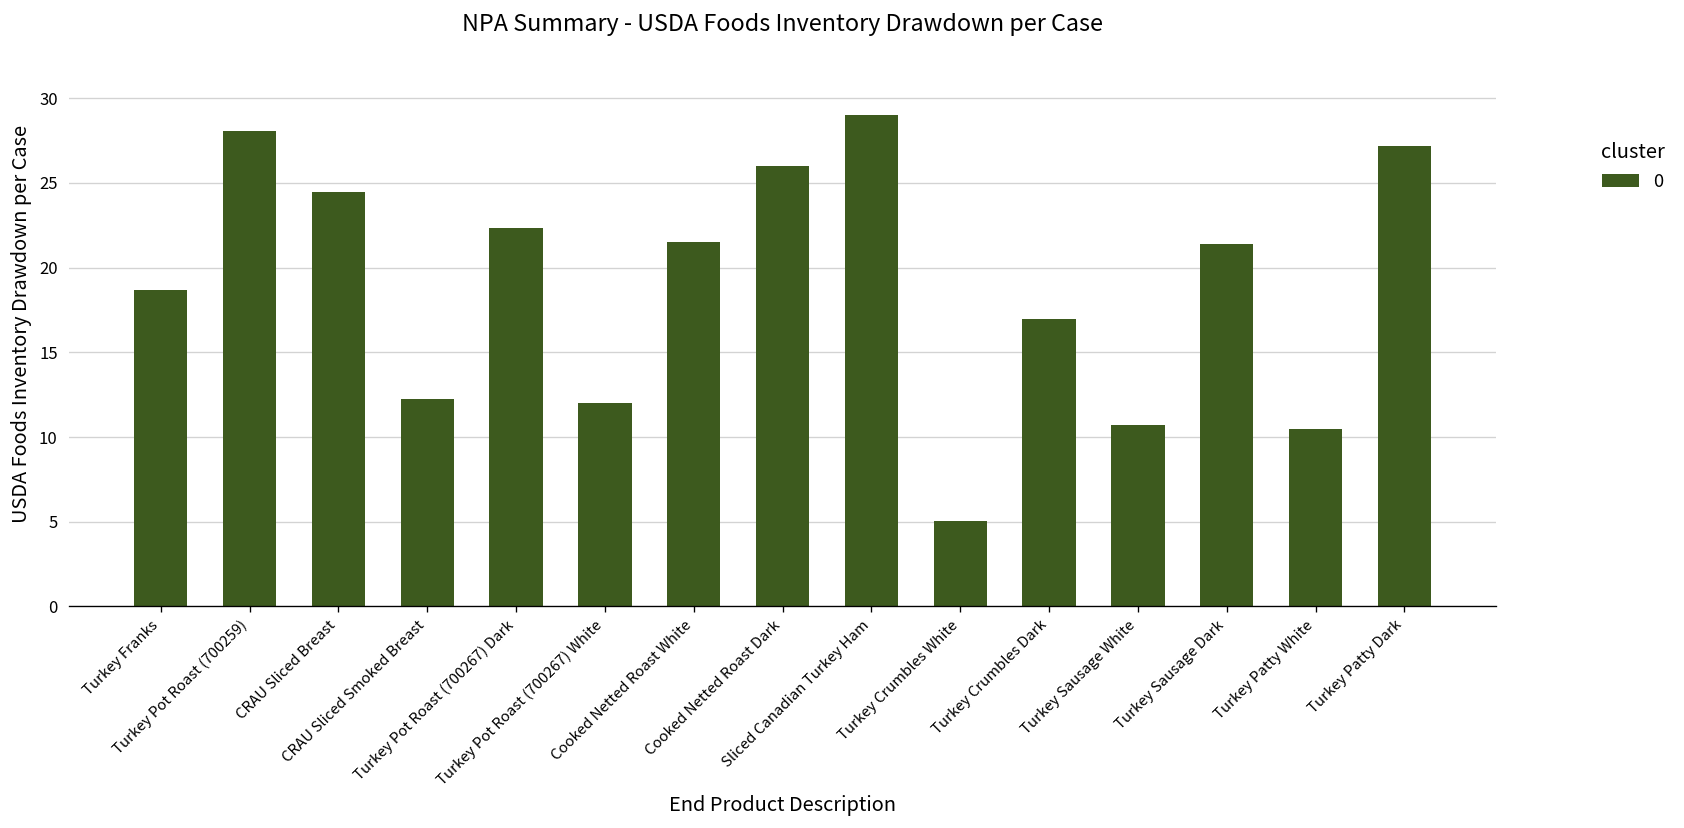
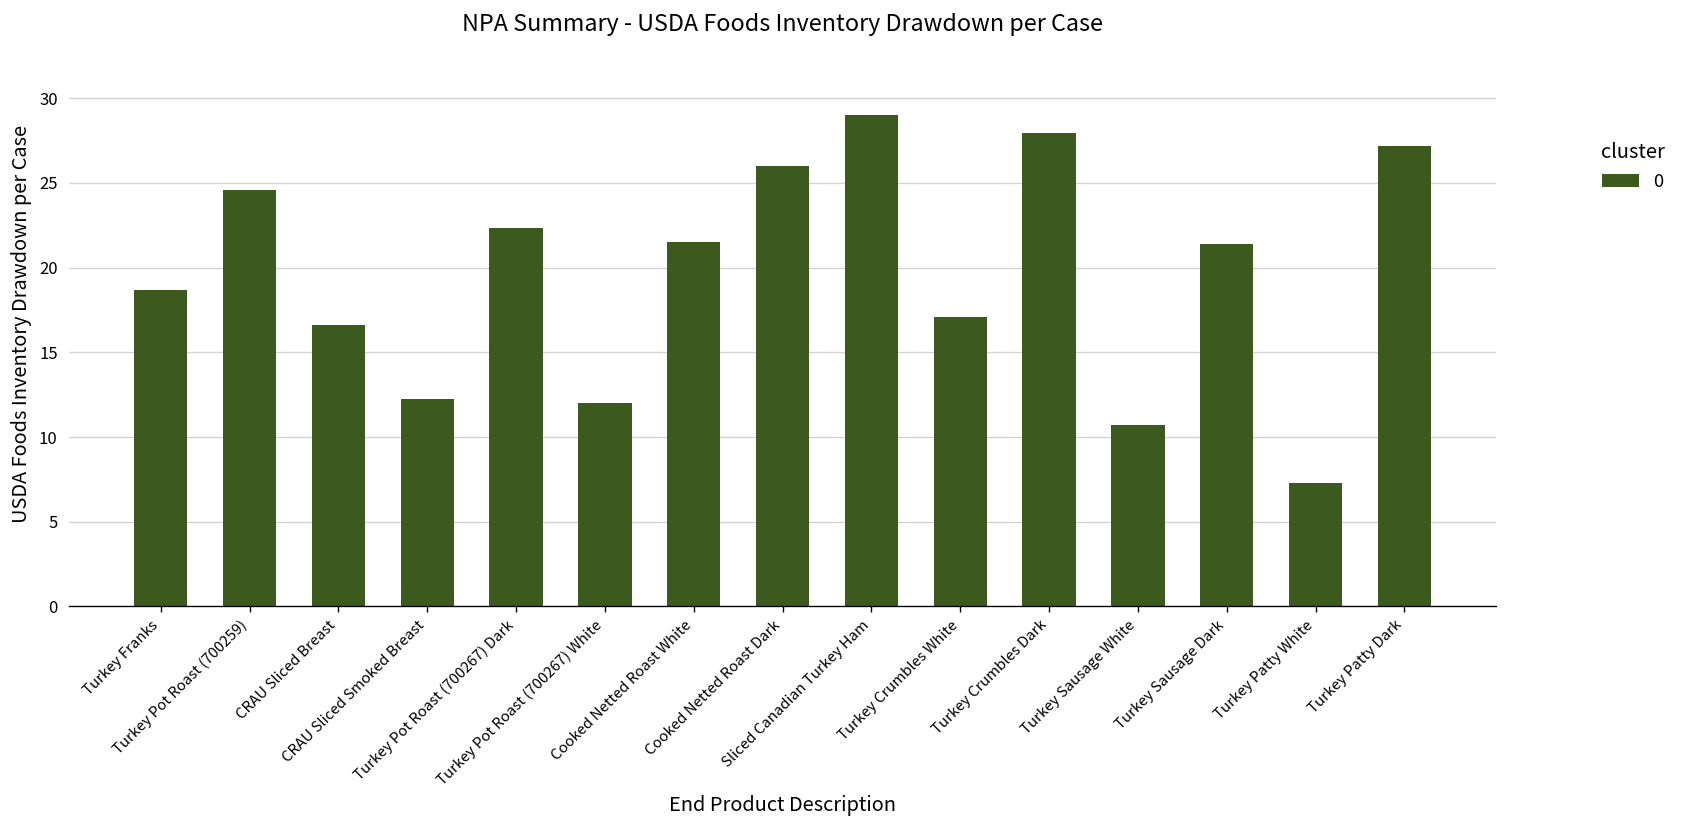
Turkey Pot Roast (700259): 28.1 -> 24.6
CRAU Sliced Breast: 24.5 -> 16.6
Turkey Crumbles White: 5.1 -> 17.1
Turkey Crumbles Dark: 17.0 -> 28.0
Turkey Patty White: 10.5 -> 7.3
